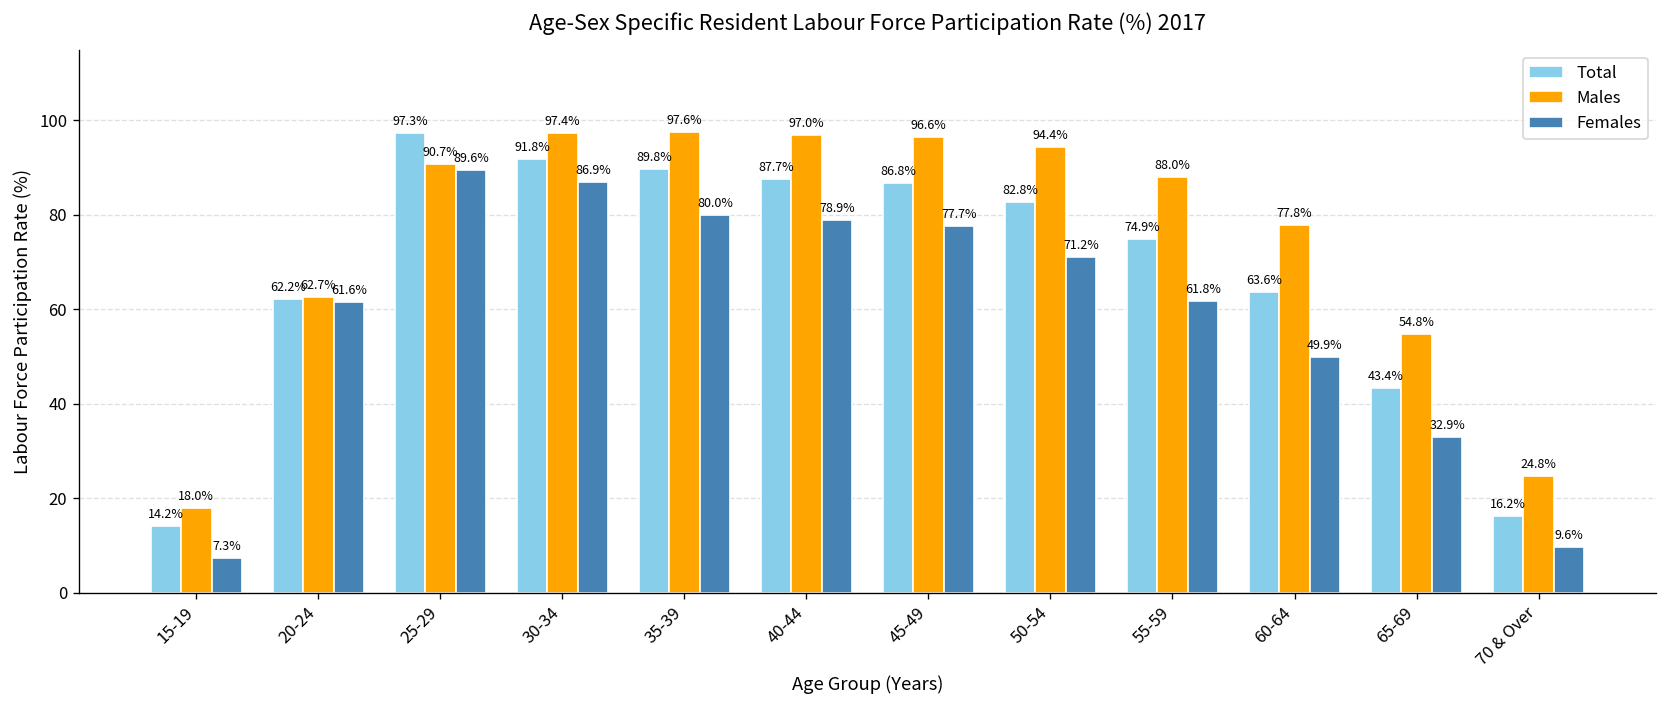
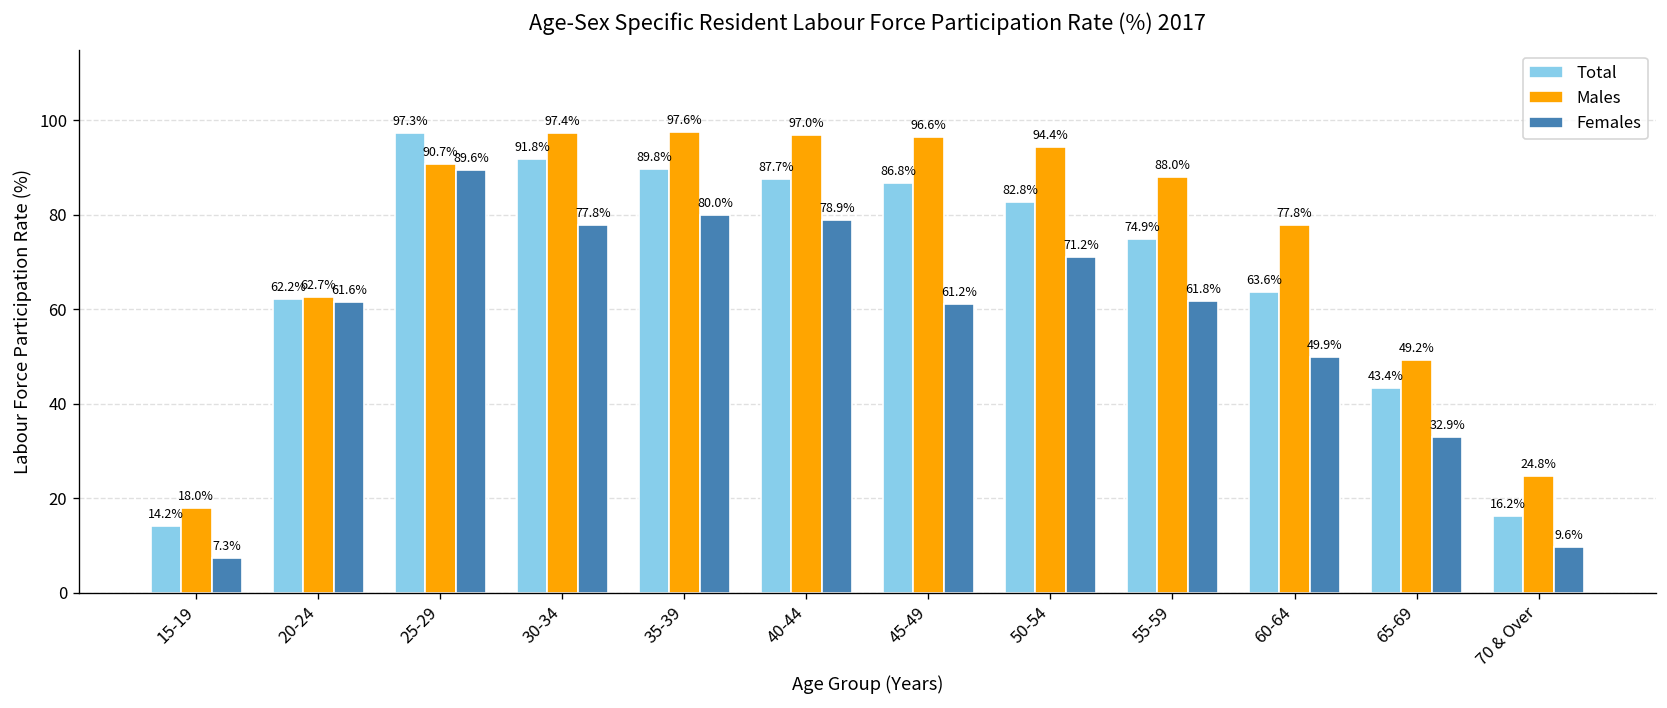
Females, 30-34: 86.9% -> 77.8%
Females, 45-49: 77.7% -> 61.2%
Males, 65-69: 54.8% -> 49.2%
